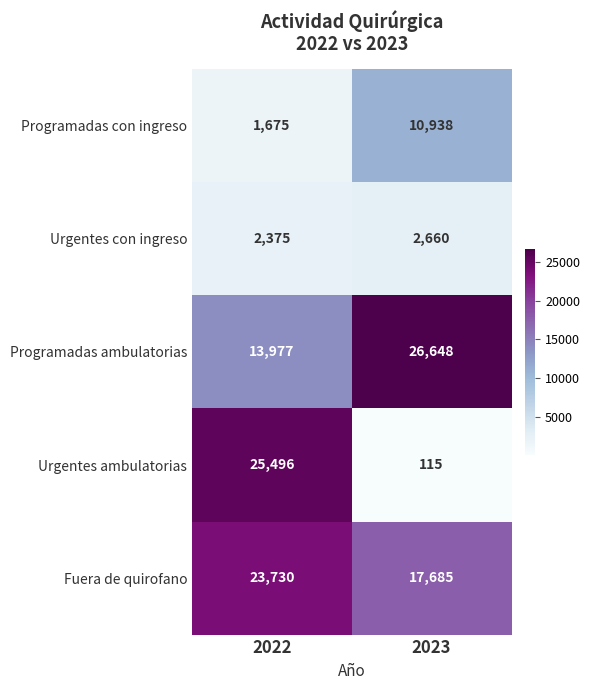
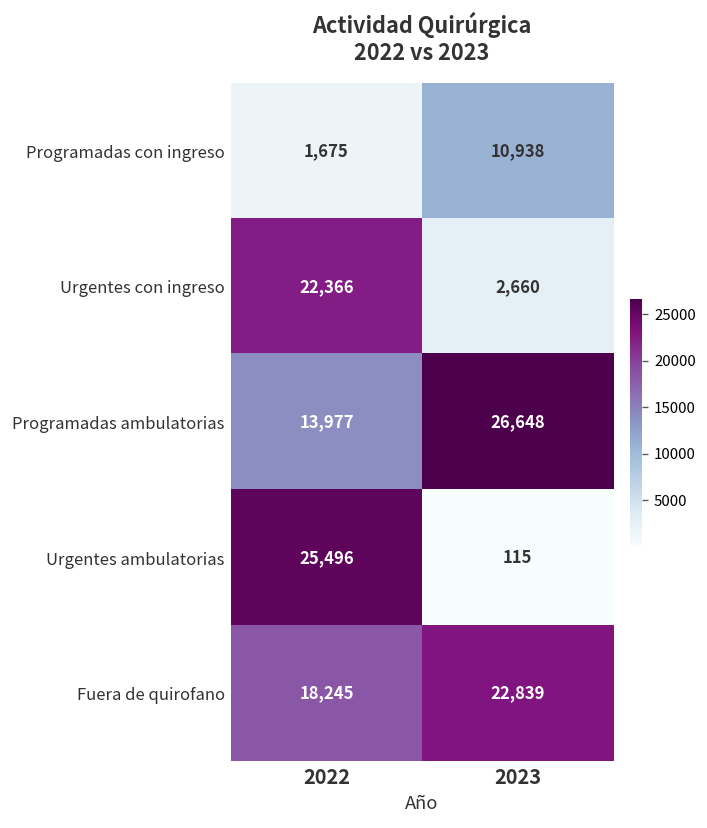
Urgentes con ingreso, 2022: 2,375 -> 22,366
Fuera de quirofano, 2022: 23,730 -> 18,245
Fuera de quirofano, 2023: 17,685 -> 22,839
